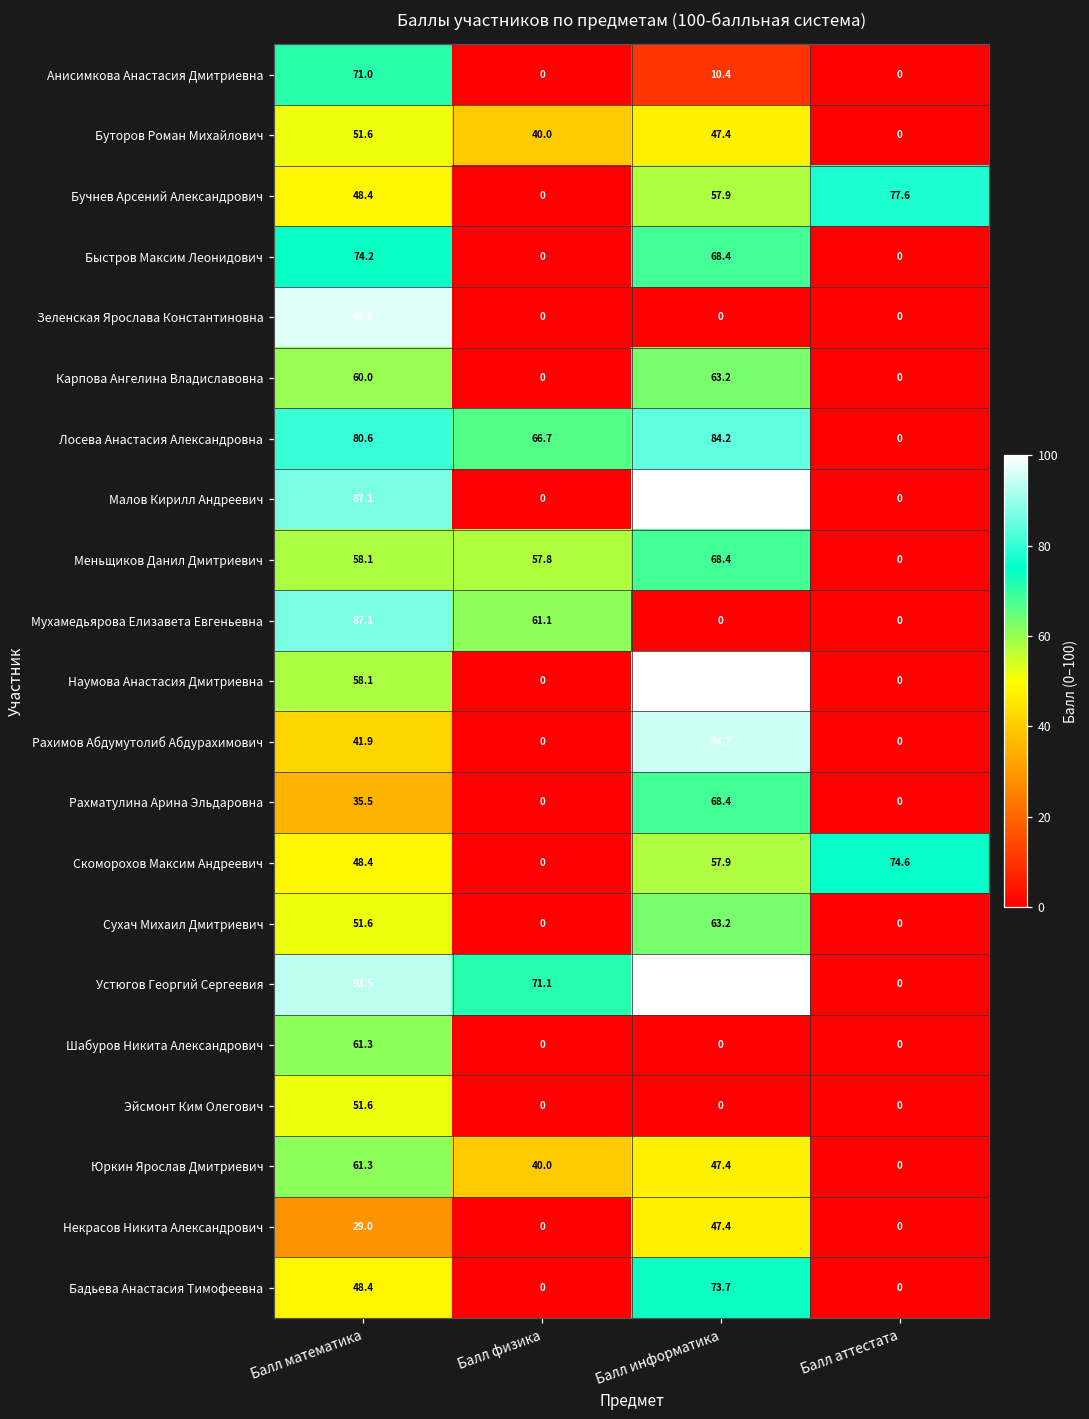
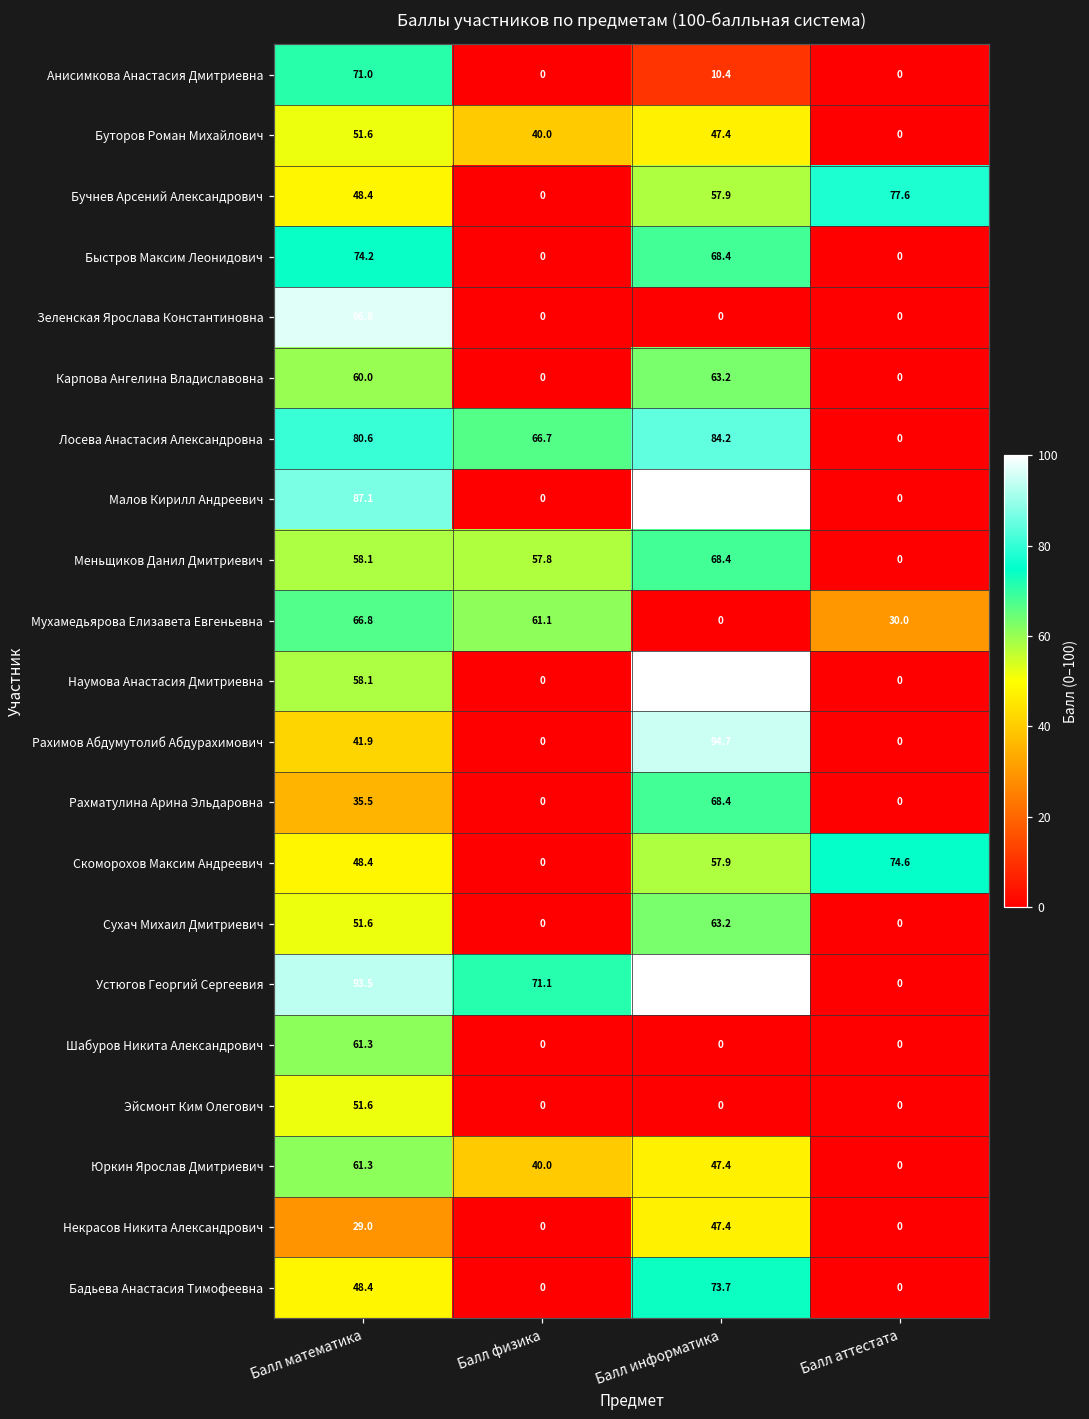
Мухамедьярова Елизавета Евгеньевна, Балл математика: 87.1 -> 66.8
Мухамедьярова Елизавета Евгеньевна, Балл аттестата: 0 -> 30.0
